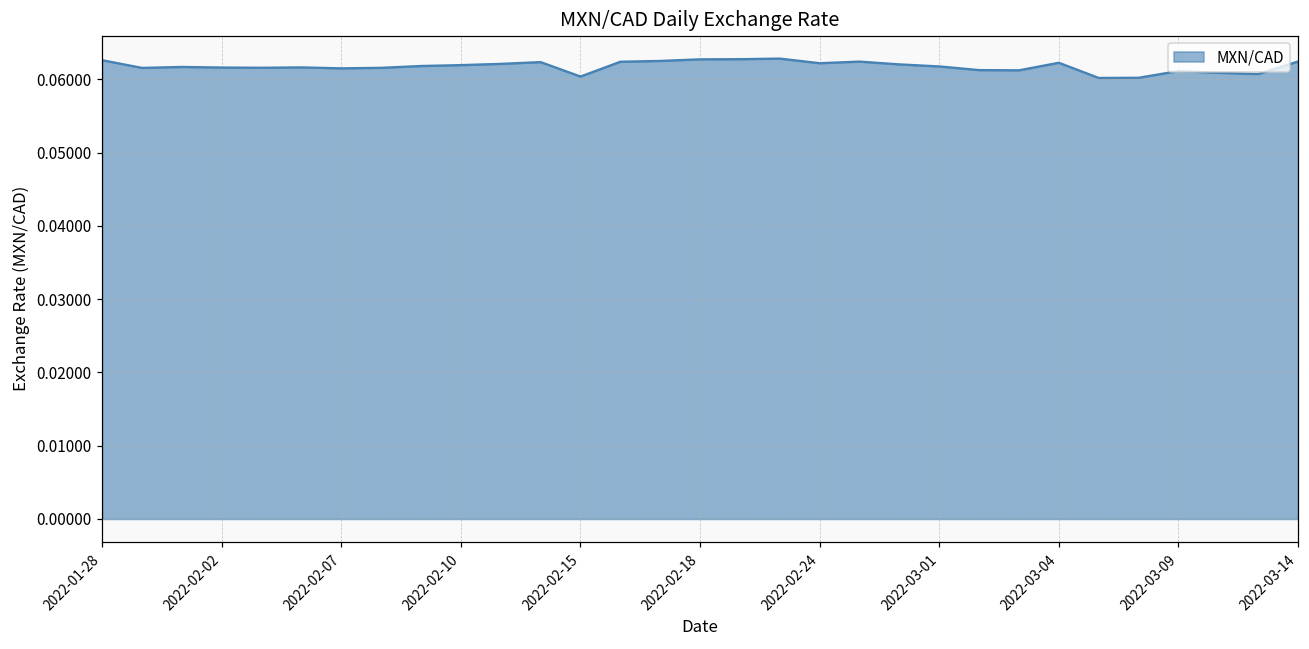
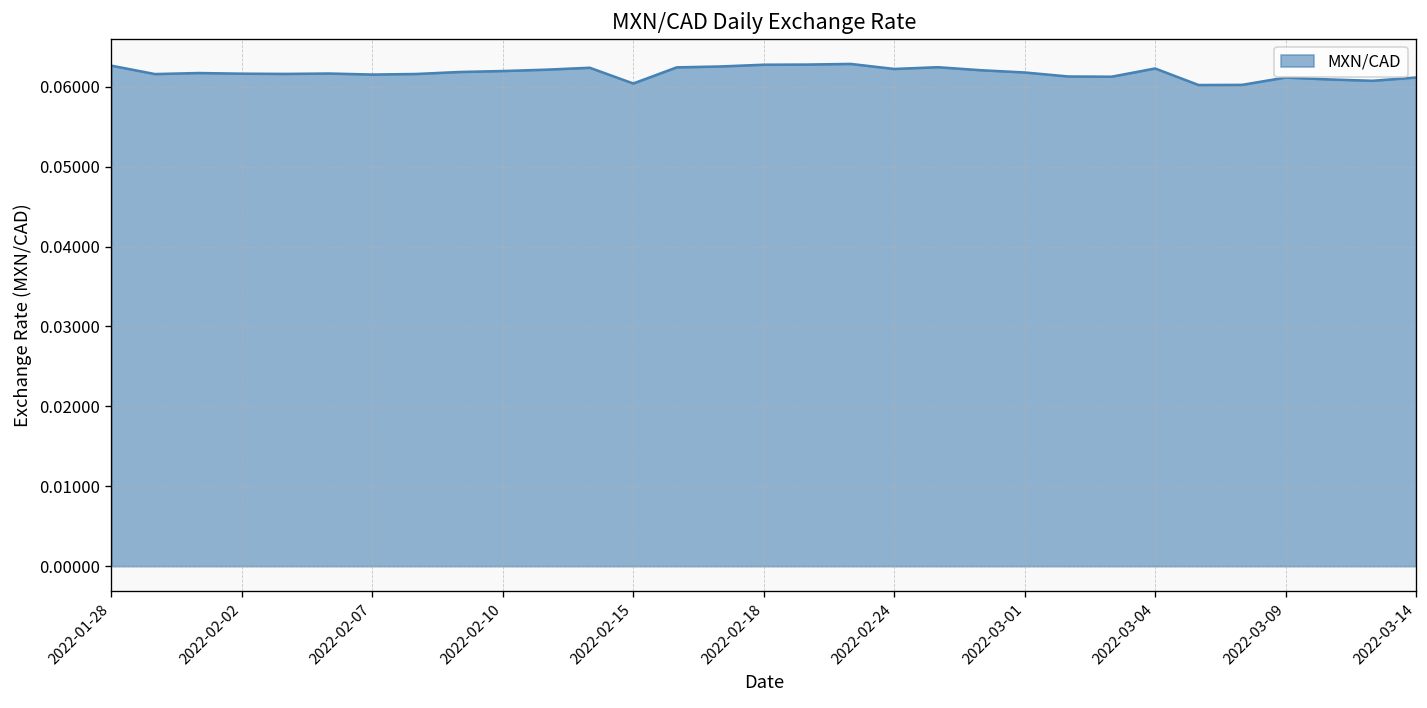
2022-03-14: 0.062 -> 0.061
